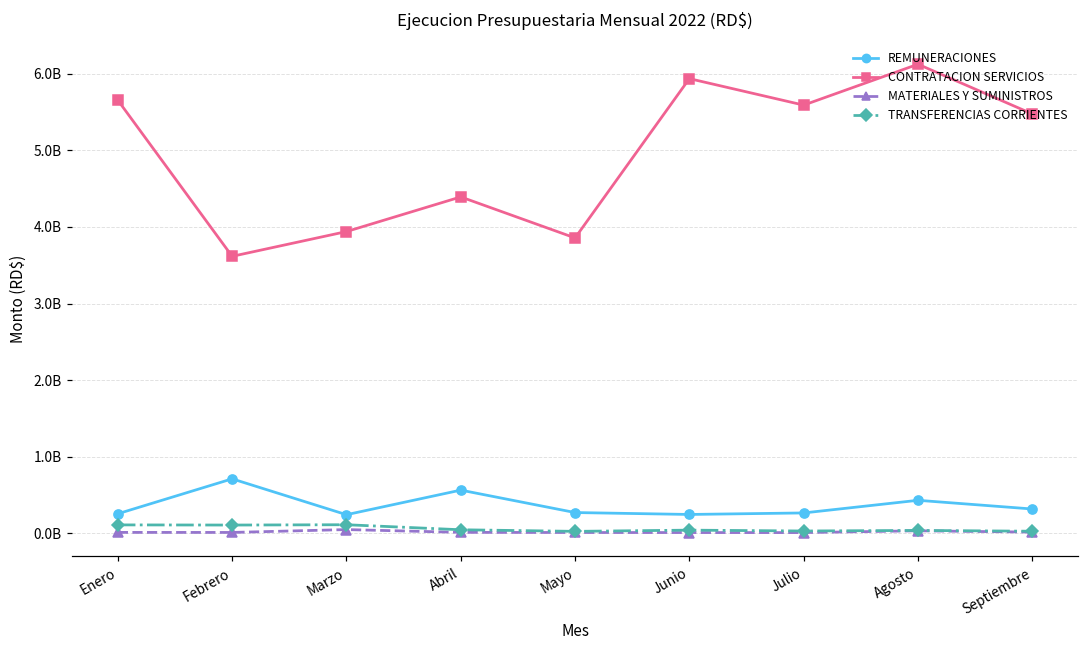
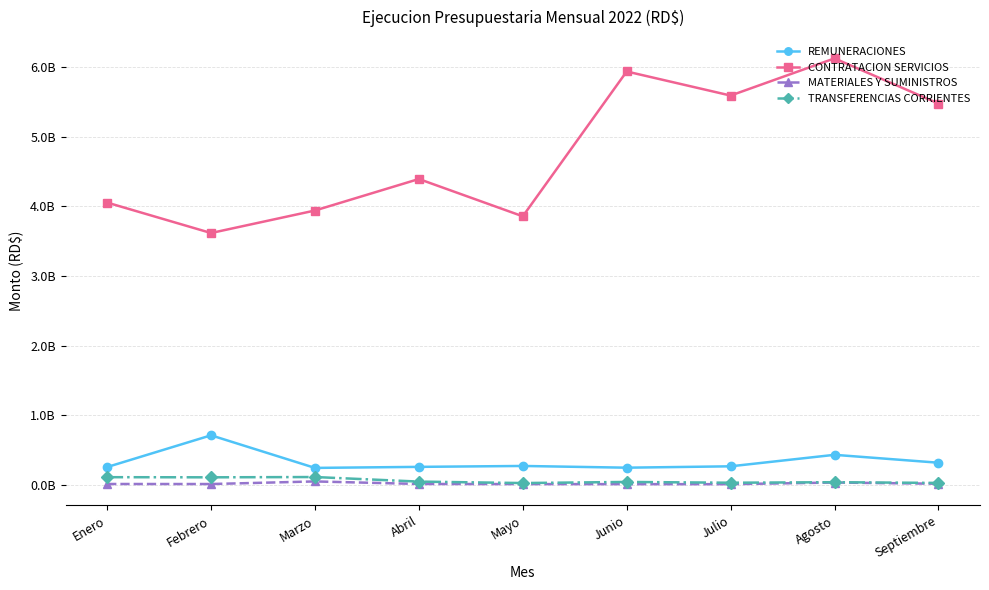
CONTRATACION SERVICIOS, Enero: 5700000000 -> 4100000000
REMUNERACIONES, Abril: 600000000 -> 300000000
